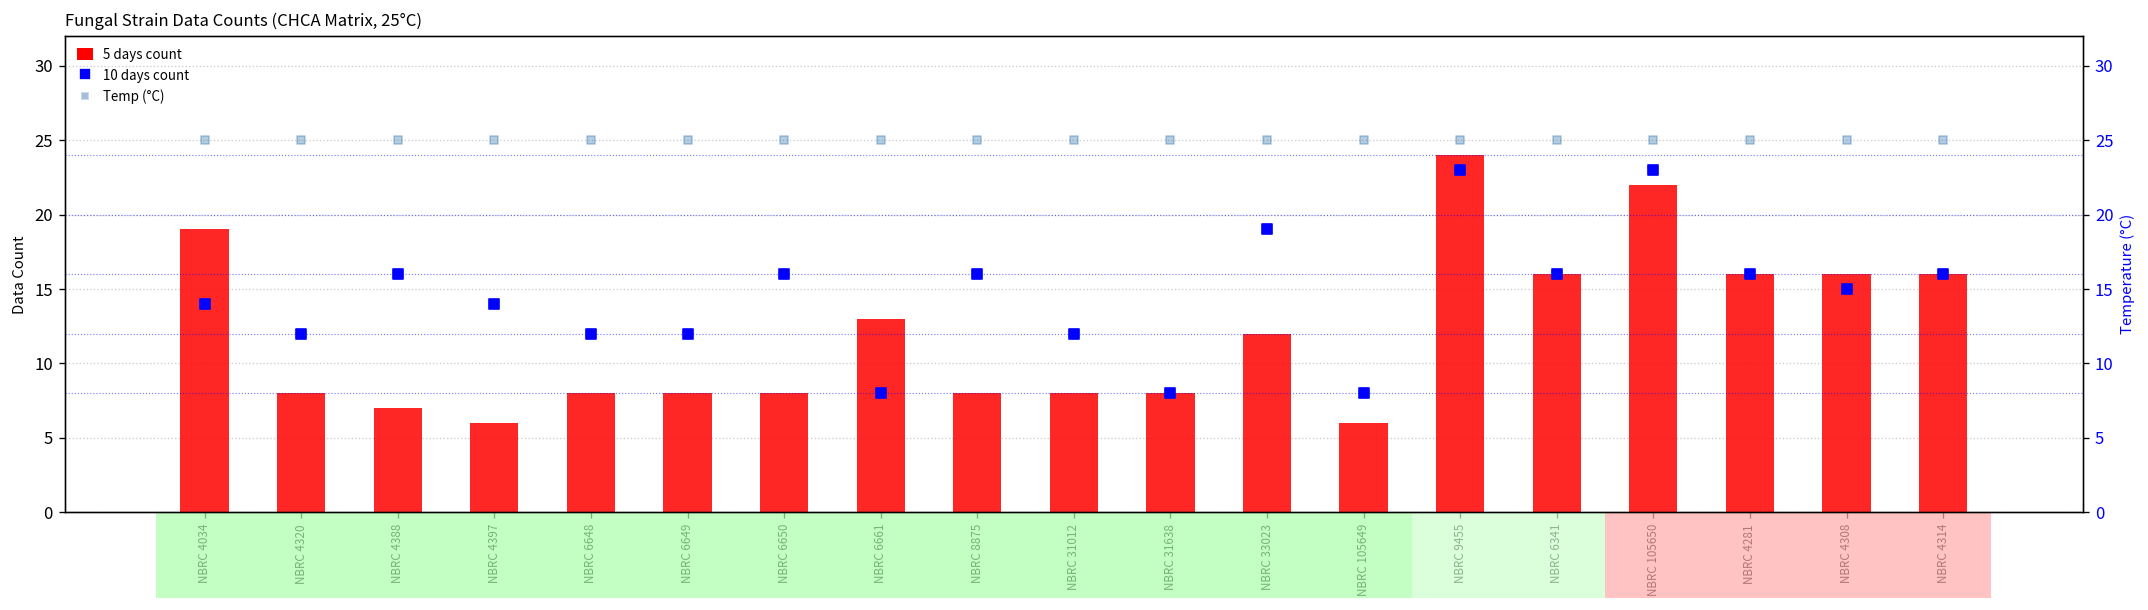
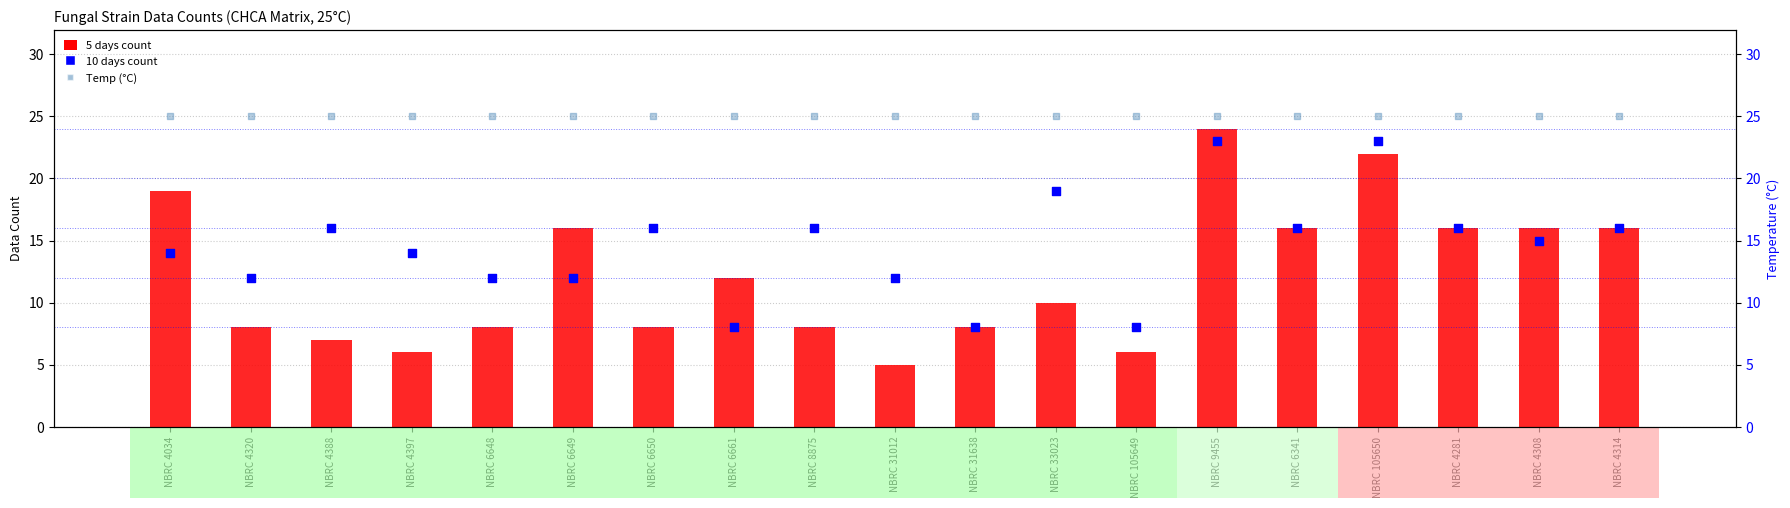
5 days count, NBRC 6649: 8 -> 16
5 days count, NBRC 6661: 13 -> 12
5 days count, NBRC 31012: 8 -> 5
5 days count, NBRC 33023: 12 -> 10
